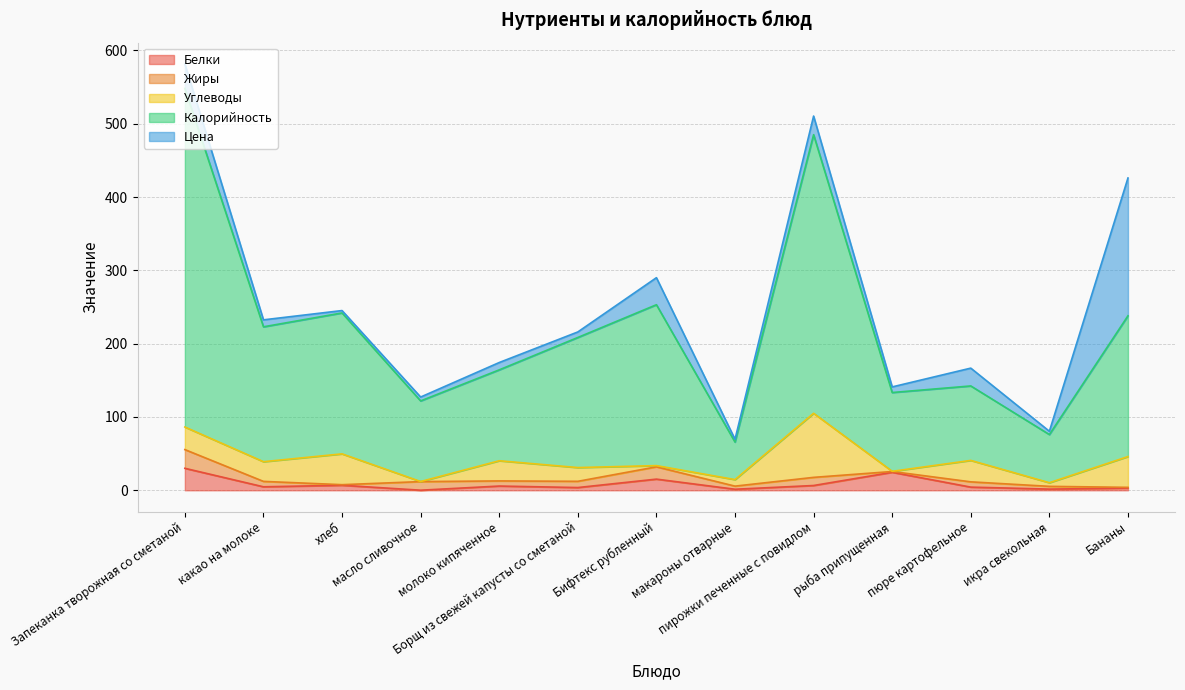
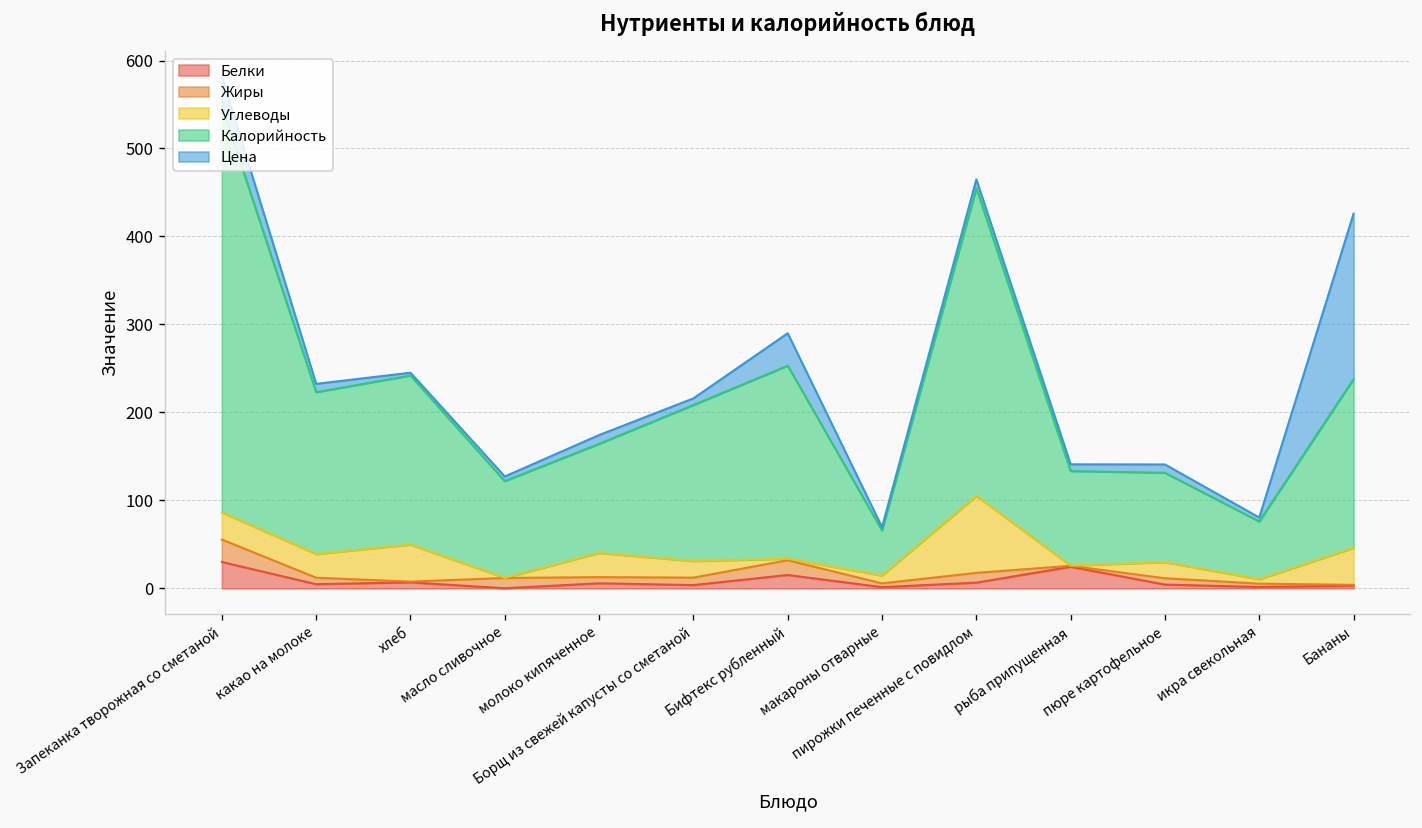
Калорийность, пирожки печенные с повидлом: 380 -> 350
Цена, пирожки печенные с повидлом: 30 -> 10
Углеводы, пюре картофельное: 30 -> 20
Цена, пюре картофельное: 20 -> 10
